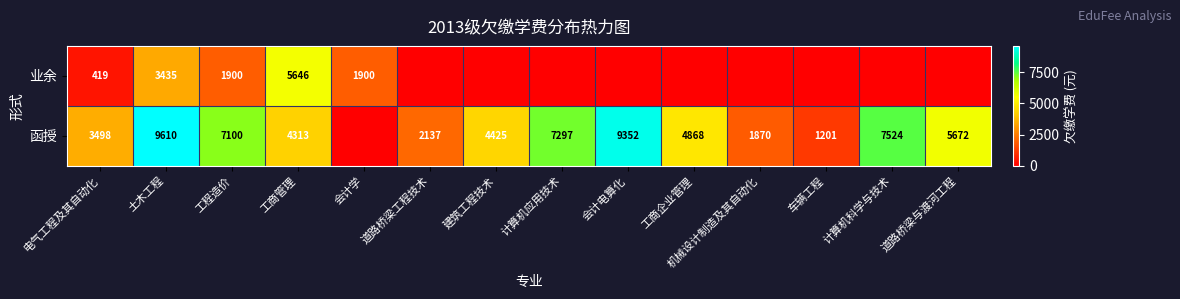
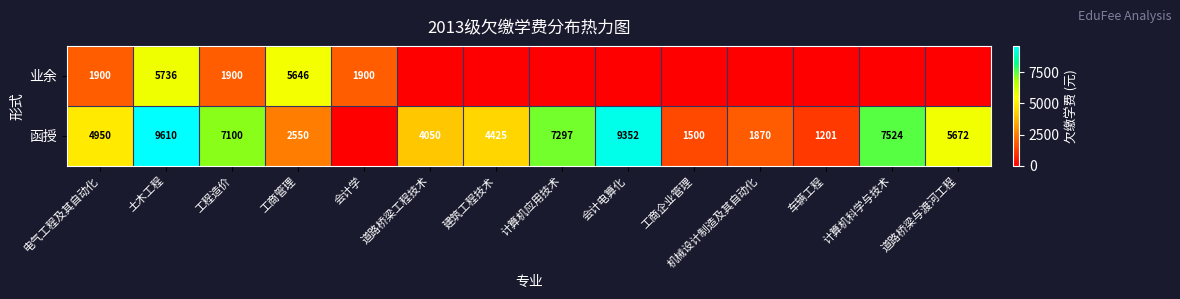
业余, 电气工程及其自动化: 419 -> 1900
业余, 土木工程: 3435 -> 5736
函授, 电气工程及其自动化: 3498 -> 4950
函授, 工商管理: 4313 -> 2550
函授, 道路桥梁工程技术: 2137 -> 4050
函授, 工商企业管理: 4868 -> 1500
